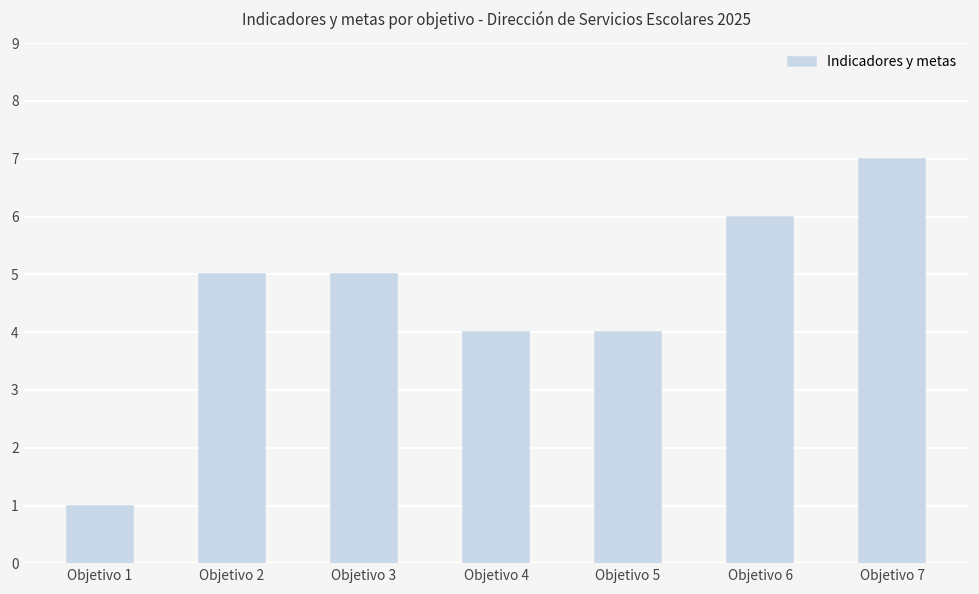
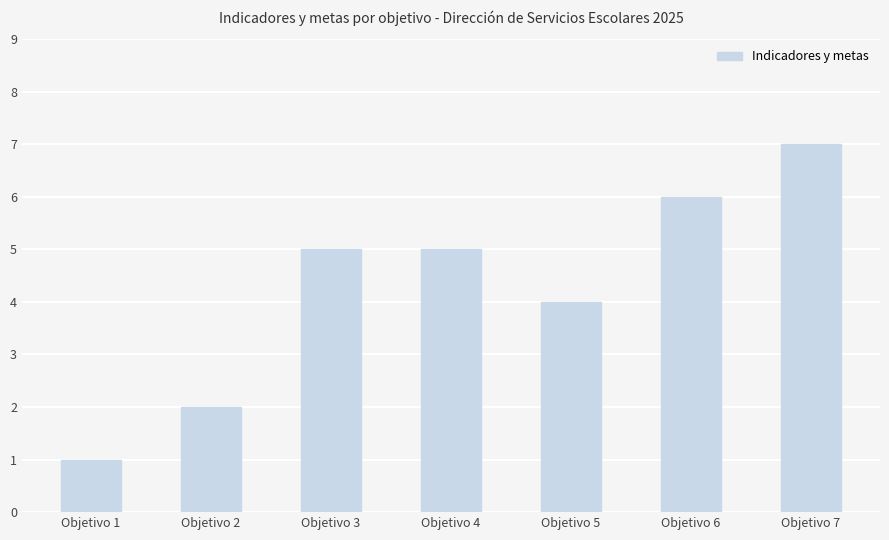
Objetivo 2: 5 -> 2
Objetivo 4: 4 -> 5
